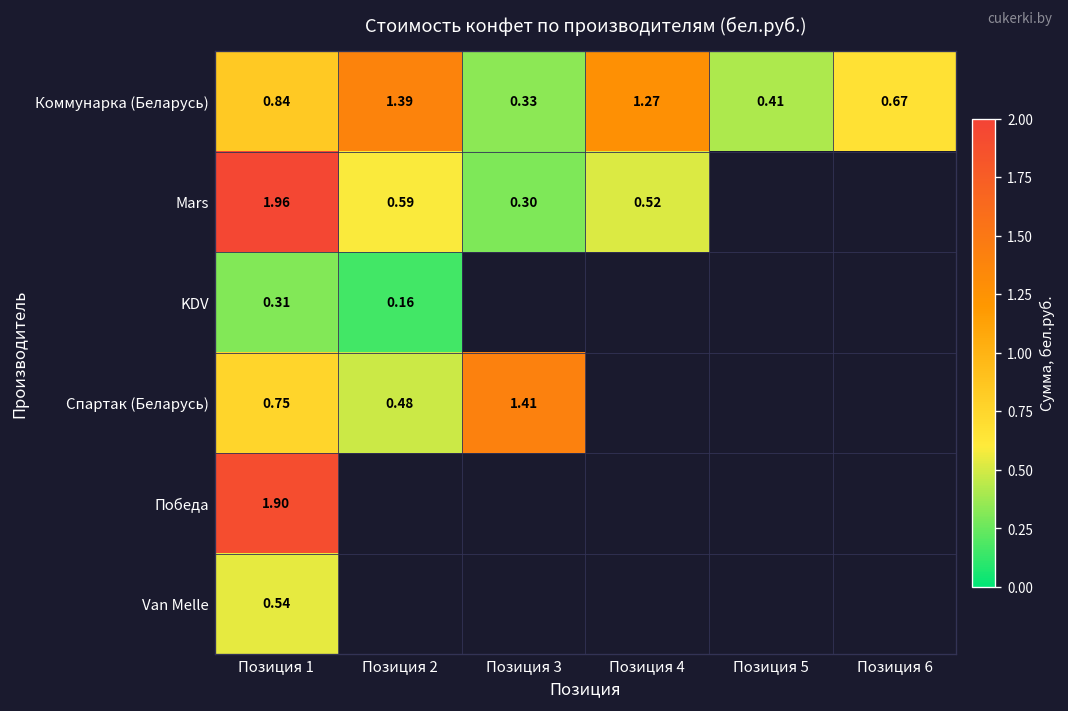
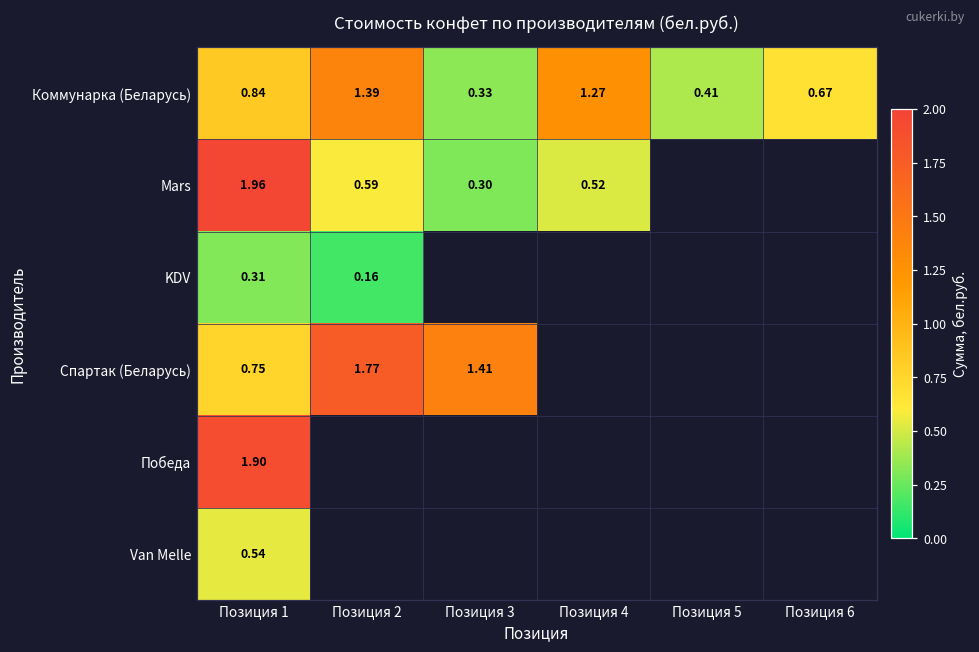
Спартак (Беларусь), Позиция 2: 0.48 -> 1.77
